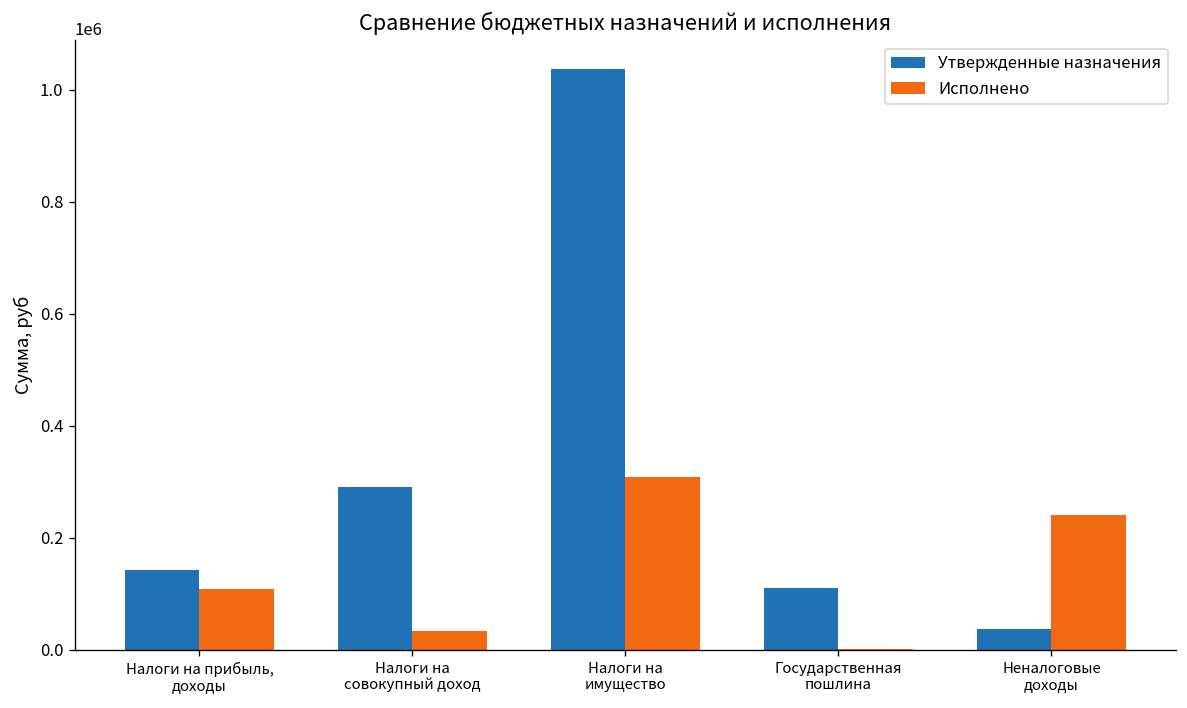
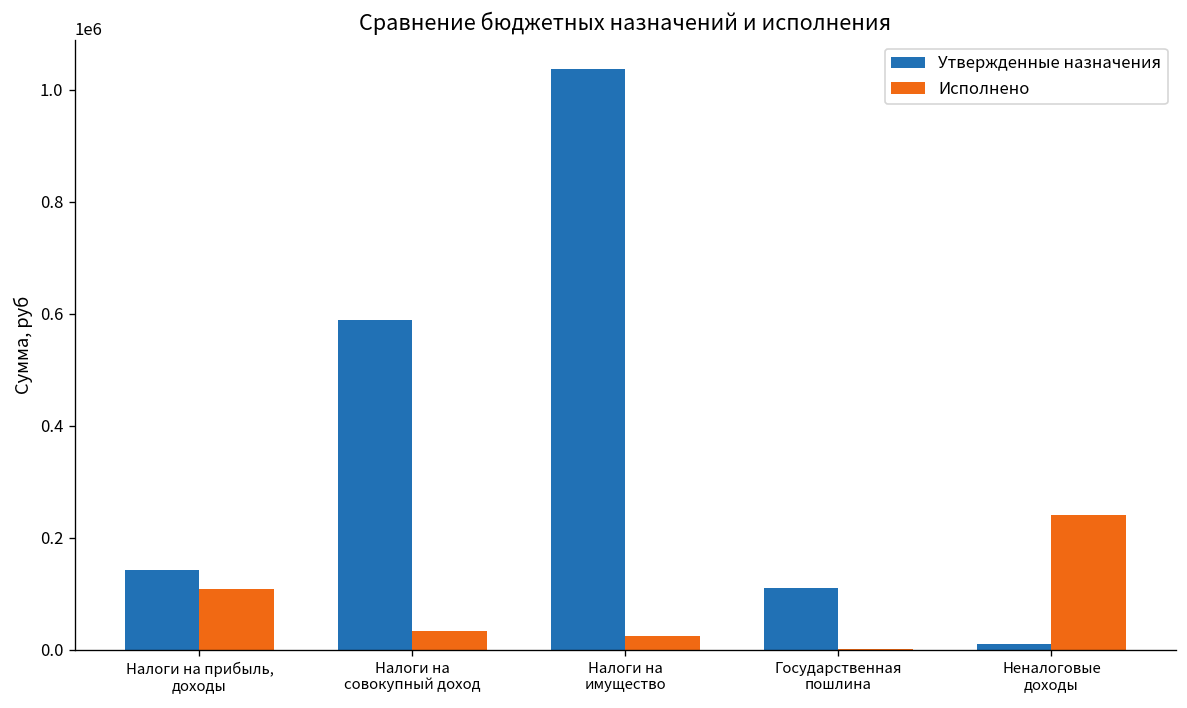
Утвержденные назначения, Налоги на совокупный доход: 290000 -> 590000
Исполнено, Налоги на имущество: 310000 -> 30000
Утвержденные назначения, Неналоговые доходы: 40000 -> 10000
